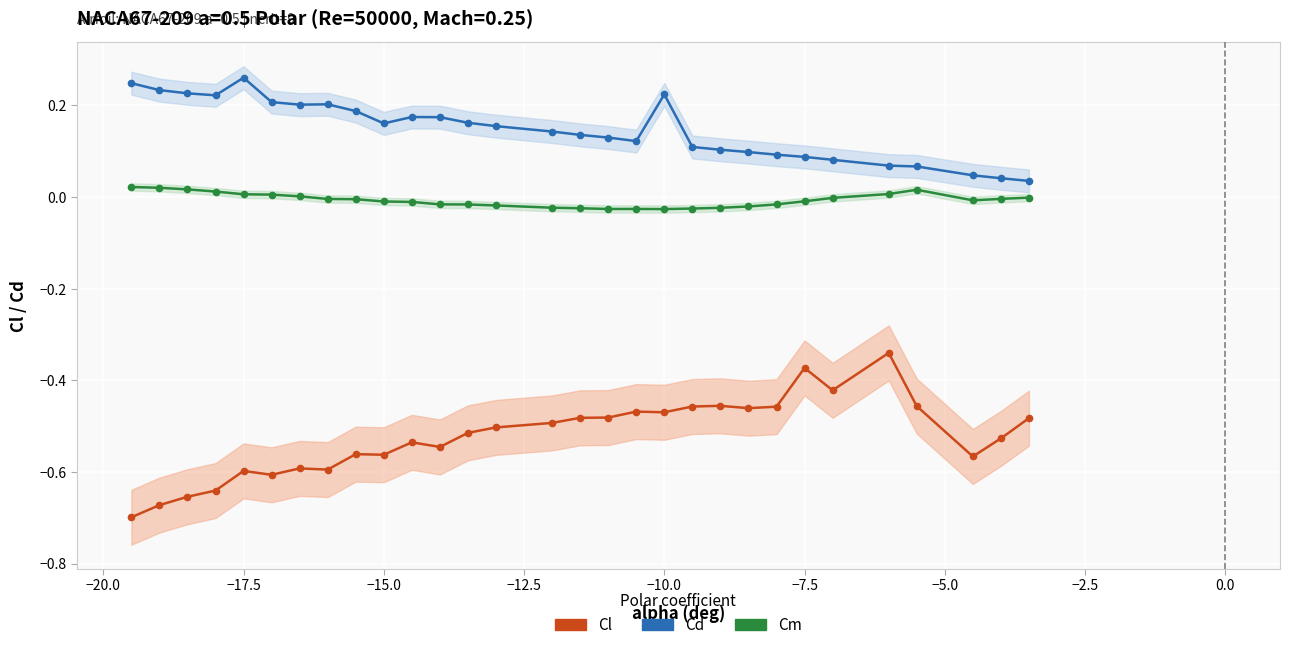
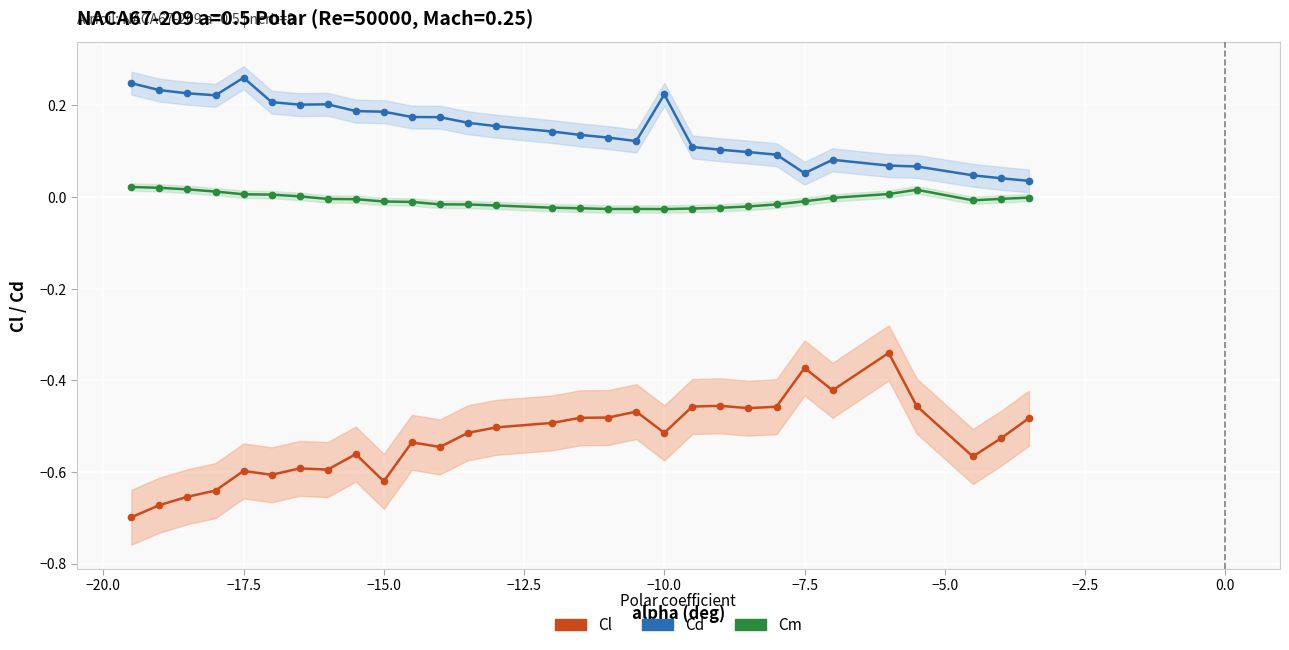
Cl, −15.0: -0.56 -> -0.62
Cd, −15.0: 0.16 -> 0.19
Cl, −10.0: -0.47 -> -0.51
Cd, −7.5: 0.09 -> 0.05
